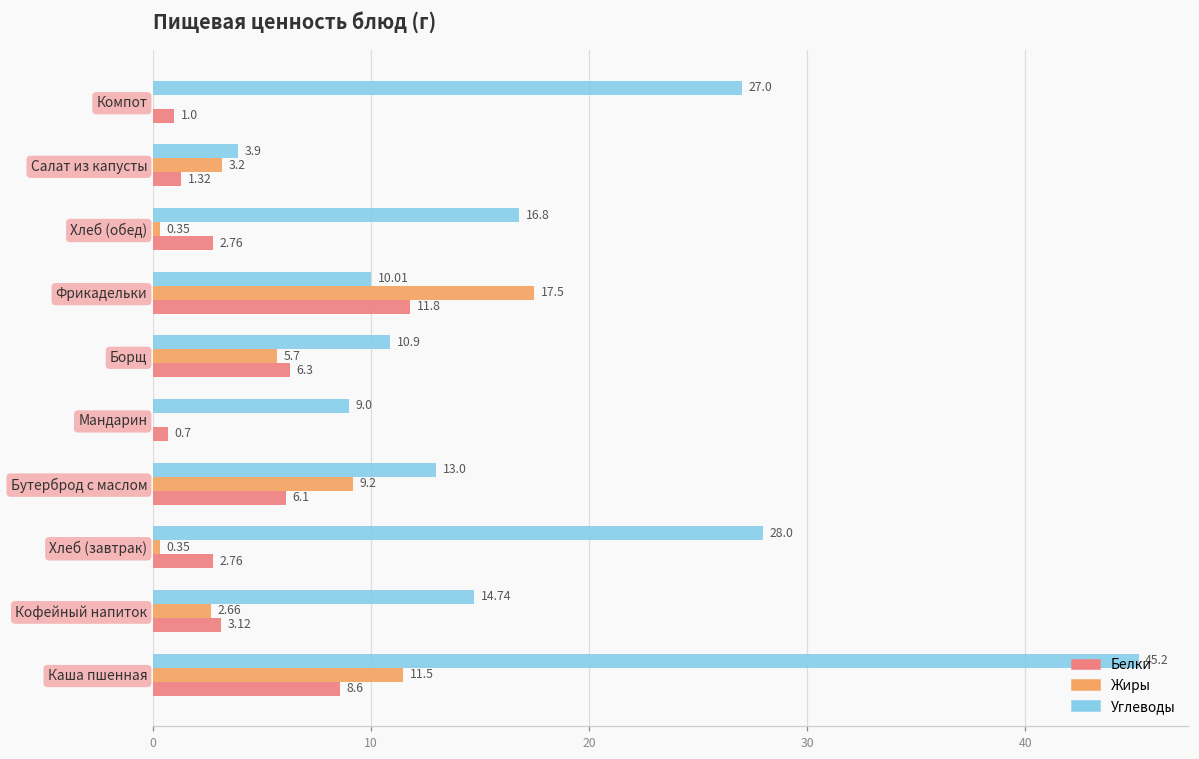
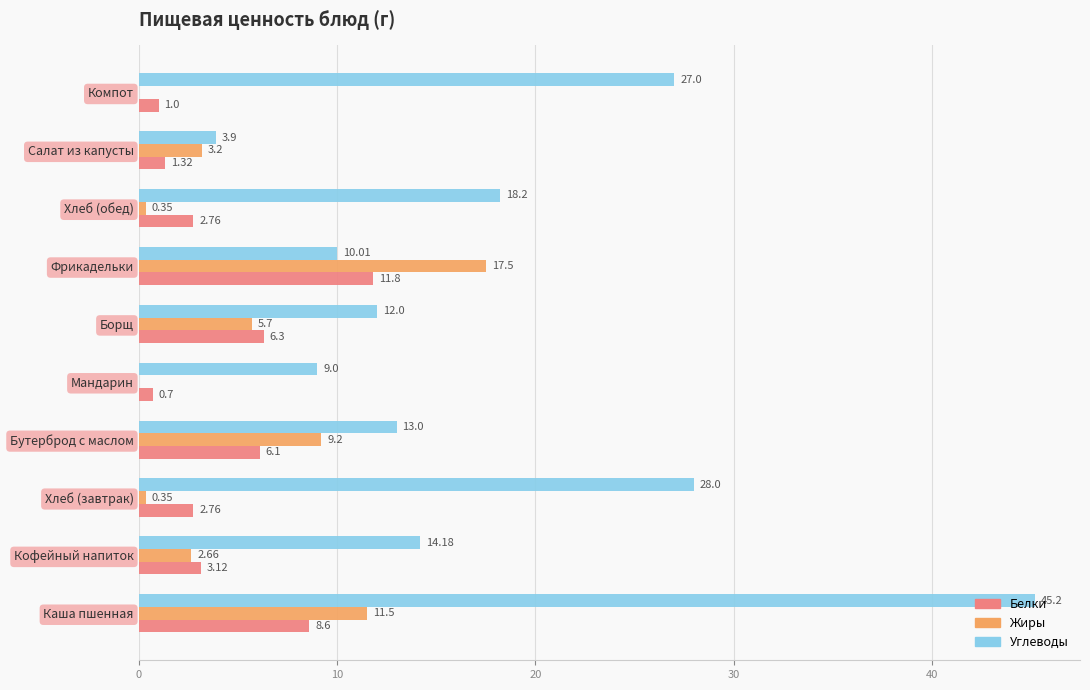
Углеводы, Хлеб (обед): 16.8 -> 18.2
Углеводы, Борщ: 10.9 -> 12.0
Углеводы, Кофейный напиток: 14.74 -> 14.18
